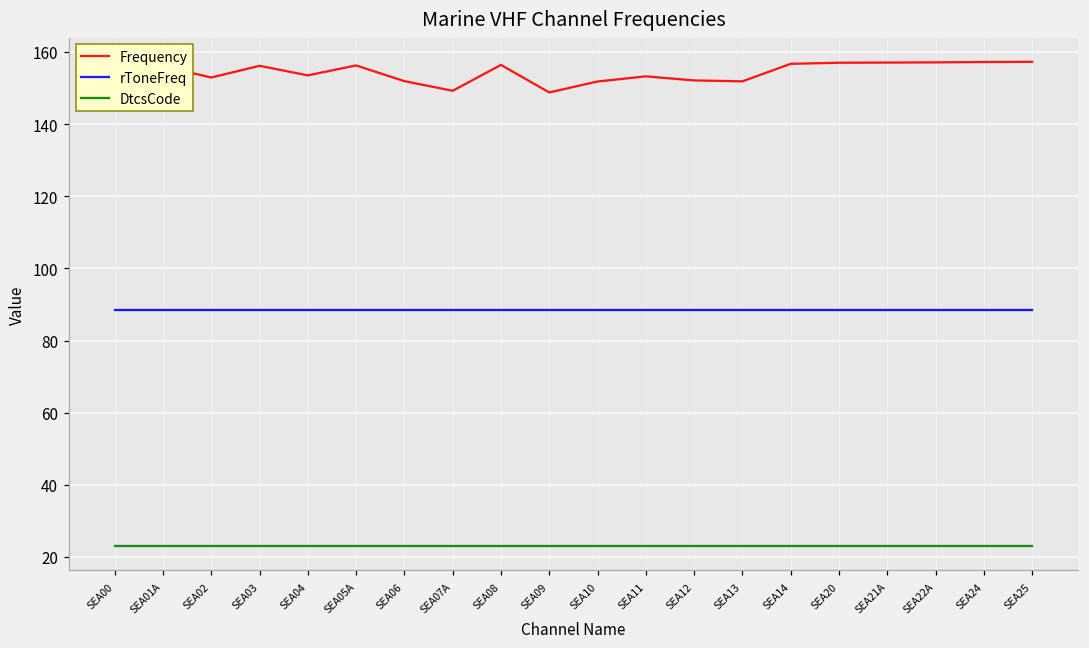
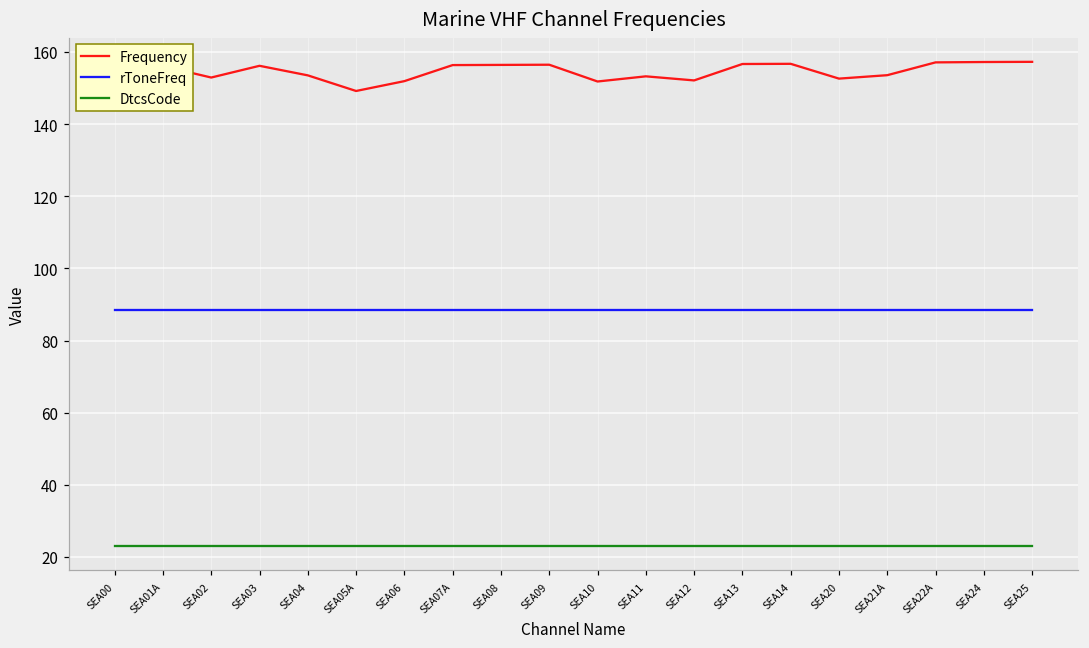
Frequency, SEA05A: 156 -> 149
Frequency, SEA07A: 149 -> 156
Frequency, SEA09: 149 -> 156
Frequency, SEA13: 152 -> 157
Frequency, SEA20: 157 -> 153
Frequency, SEA21A: 157 -> 154
